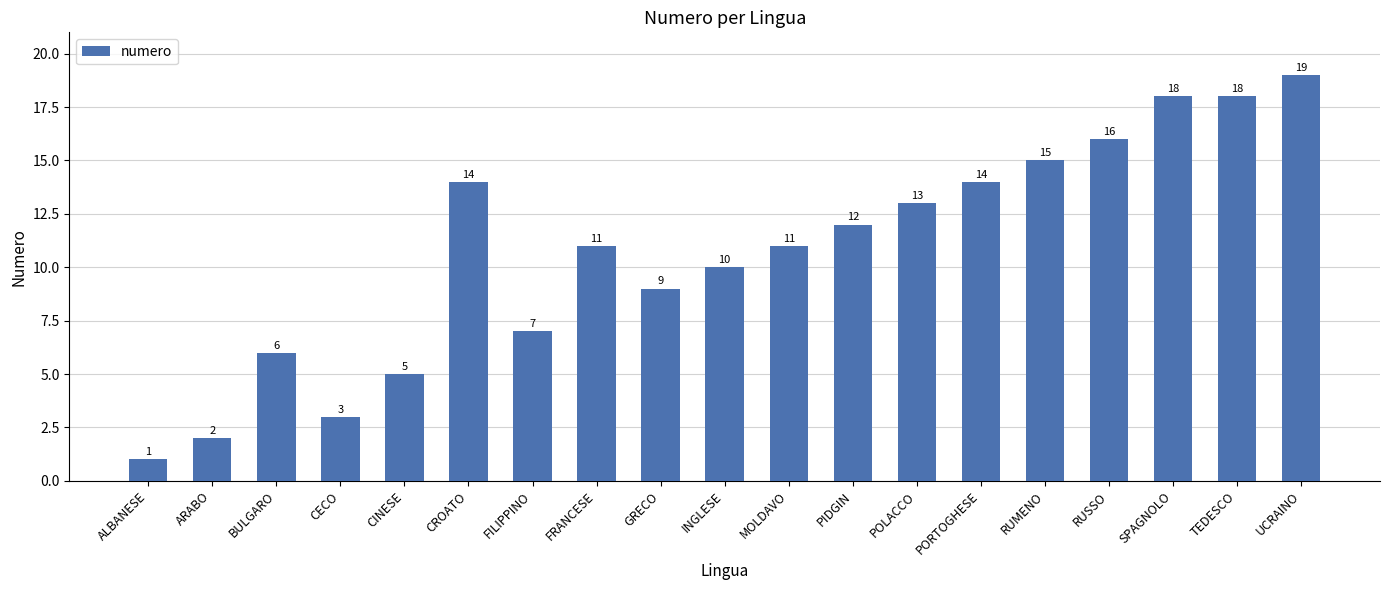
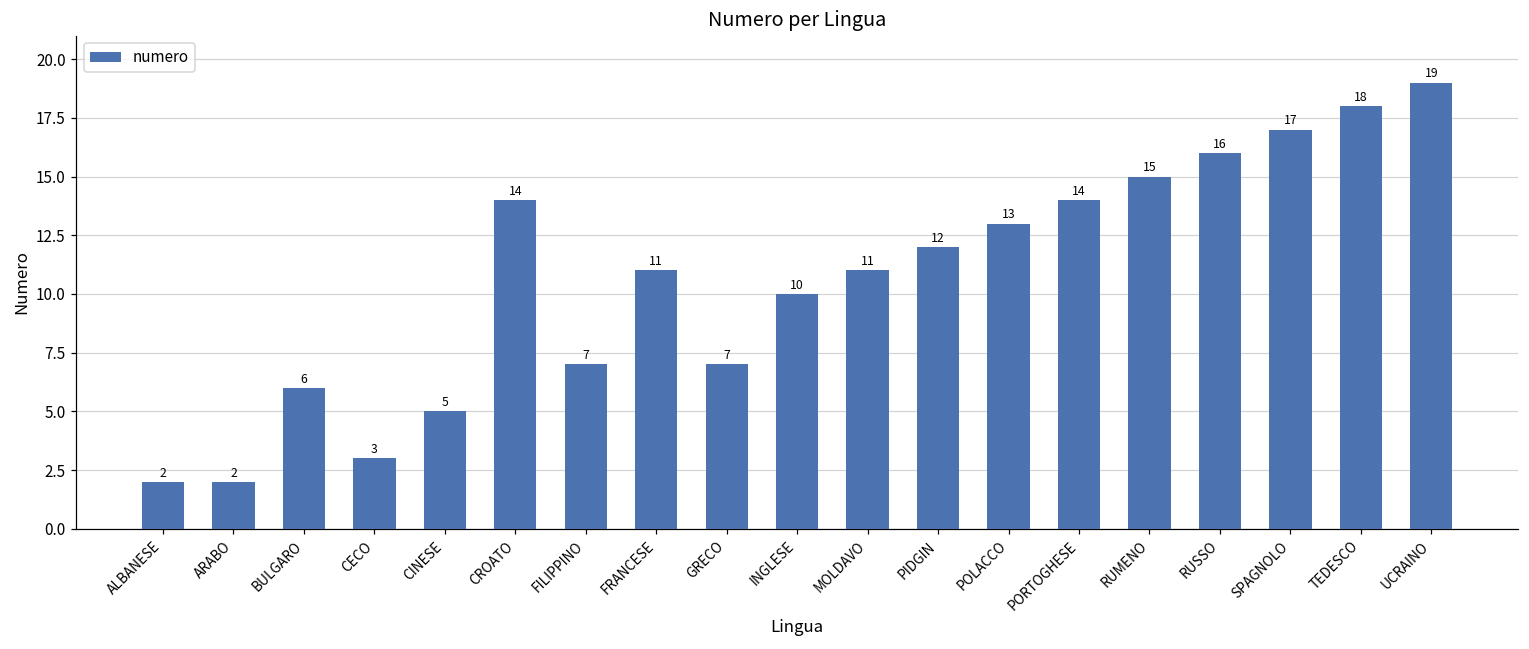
ALBANESE: 1 -> 2
GRECO: 9 -> 7
SPAGNOLO: 18 -> 17
